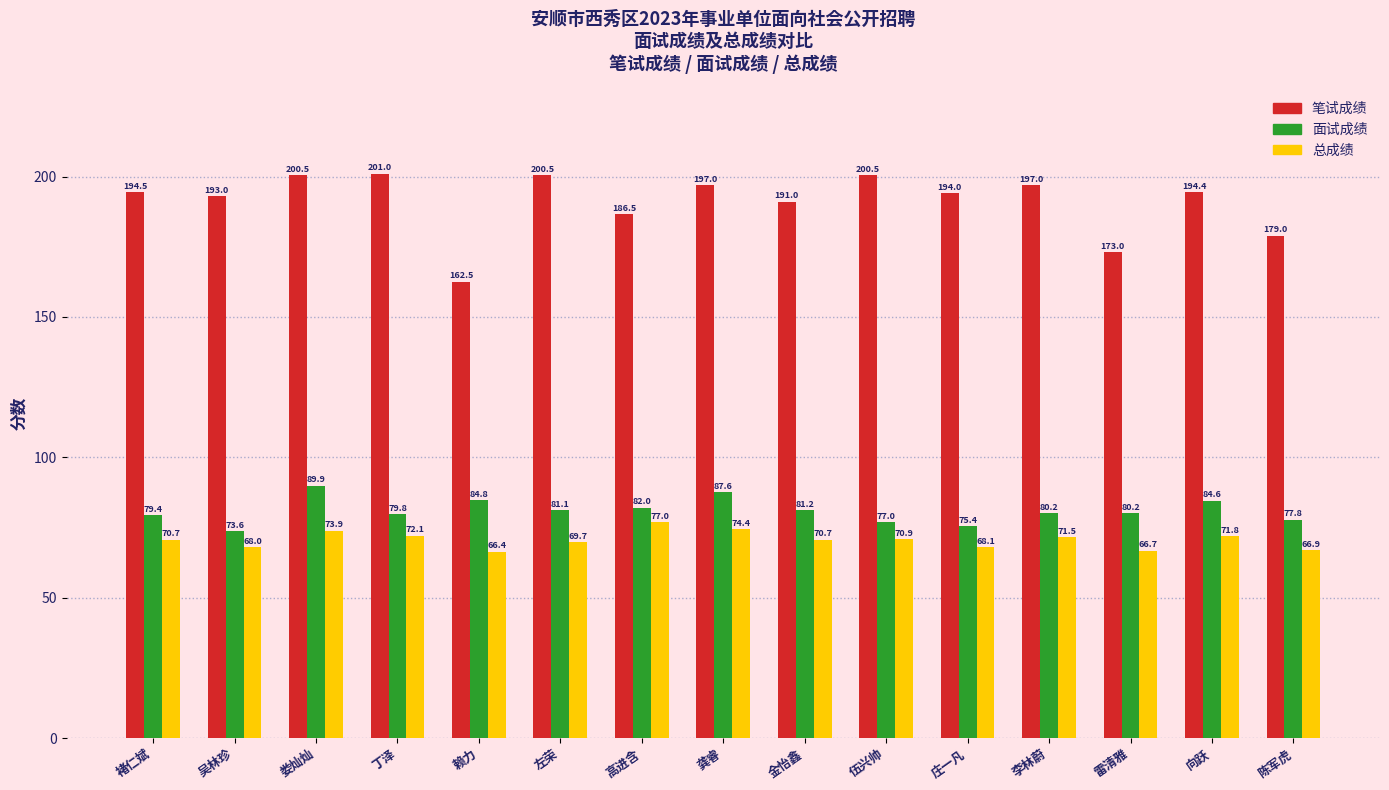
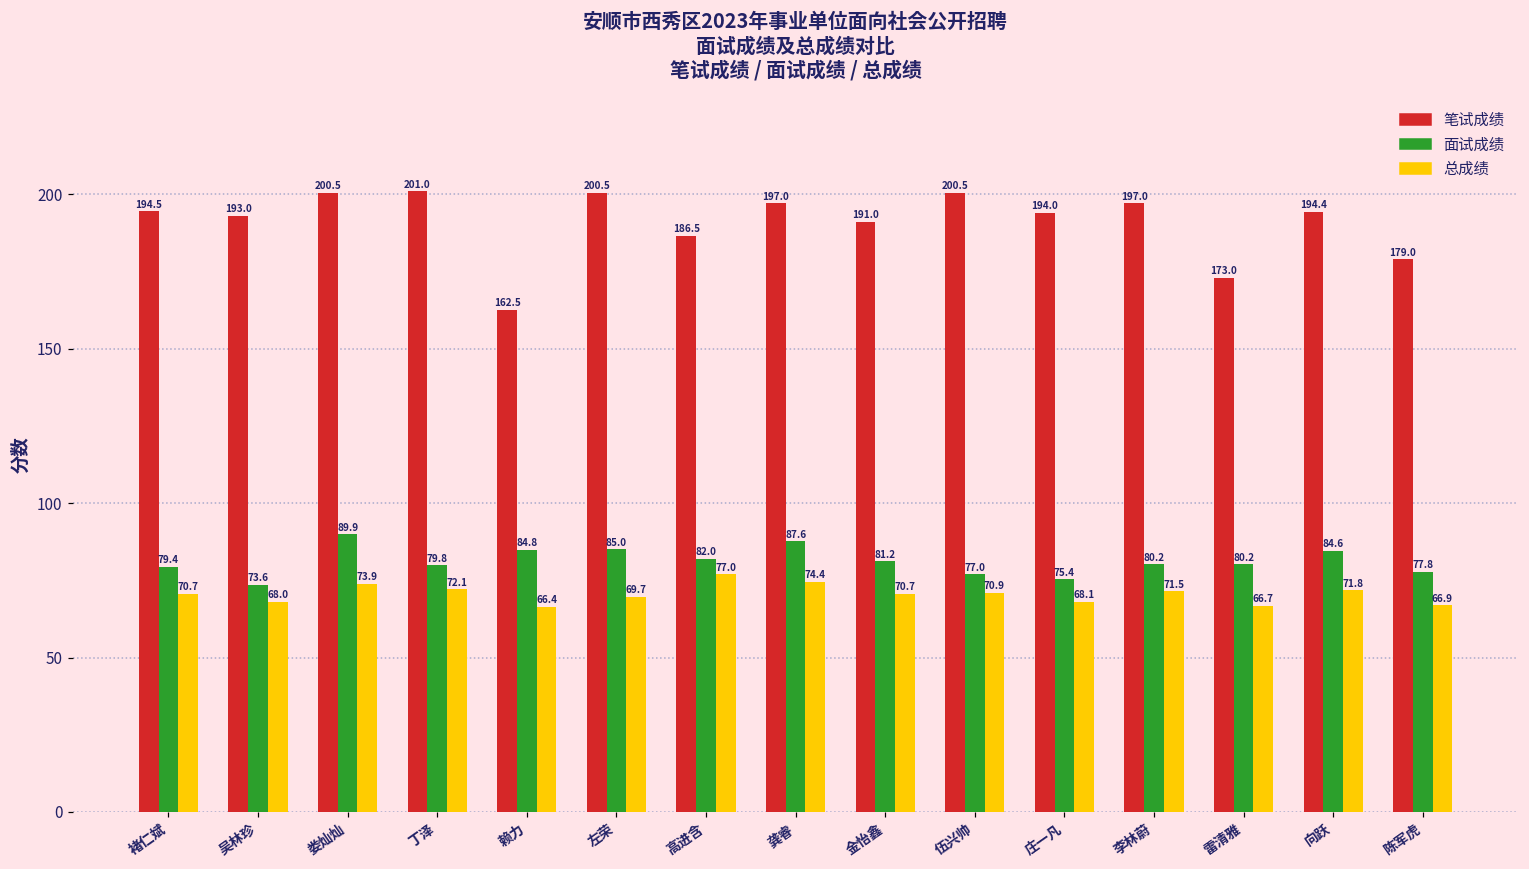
面试成绩, 左荣: 81.1 -> 85.0
